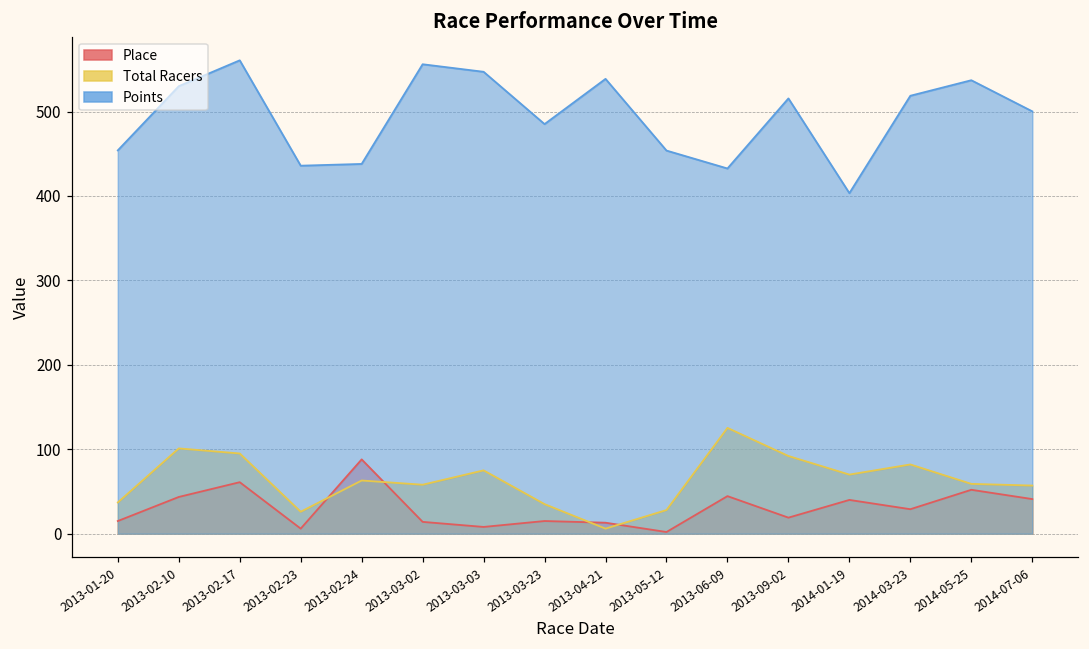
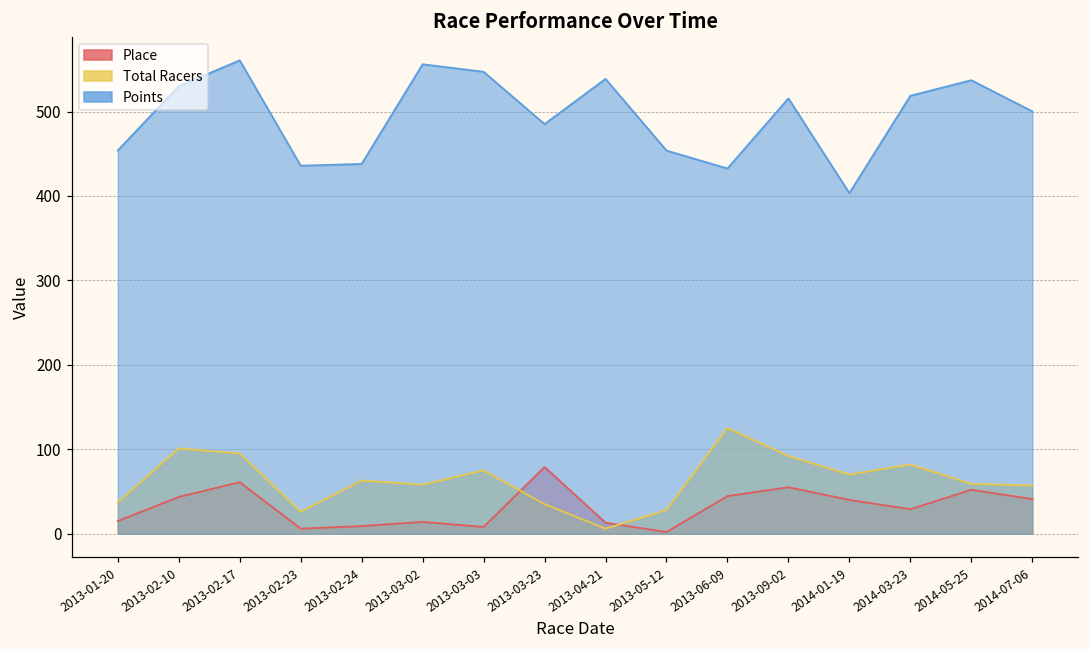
Place, 2013-02-24: 90 -> 10
Place, 2013-03-23: 20 -> 80
Place, 2013-09-02: 20 -> 60
